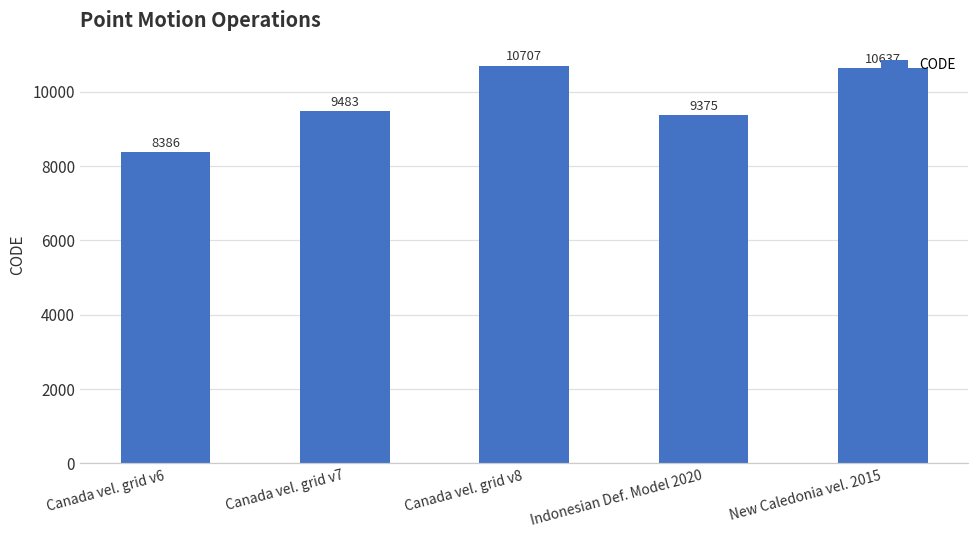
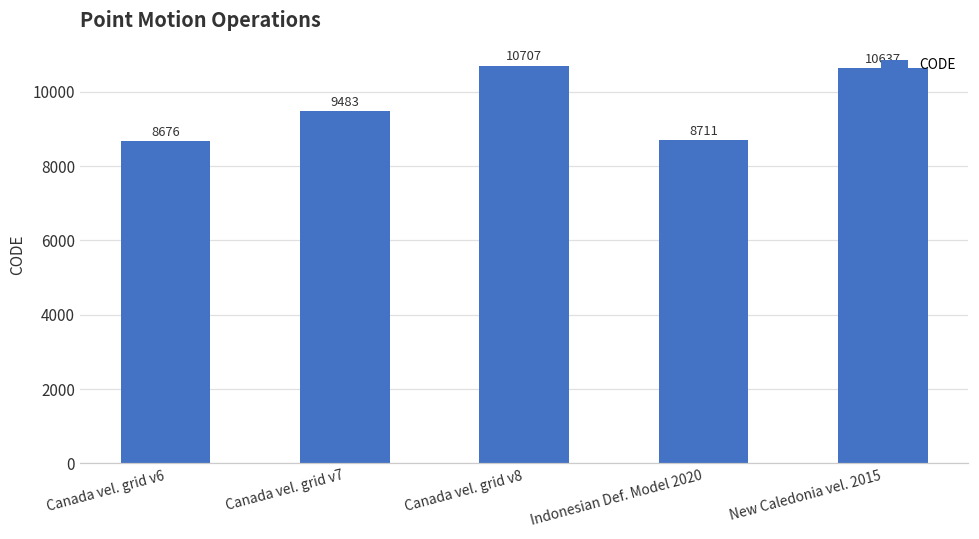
Canada vel. grid v6: 8386 -> 8676
Indonesian Def. Model 2020: 9375 -> 8711
